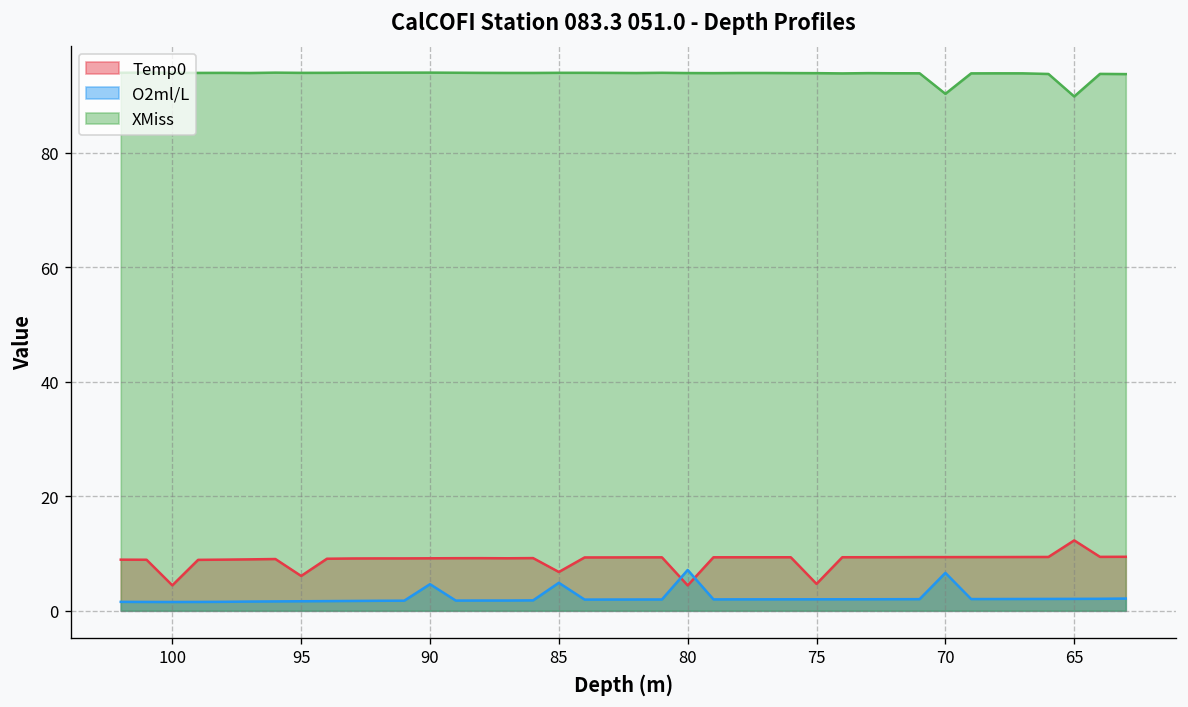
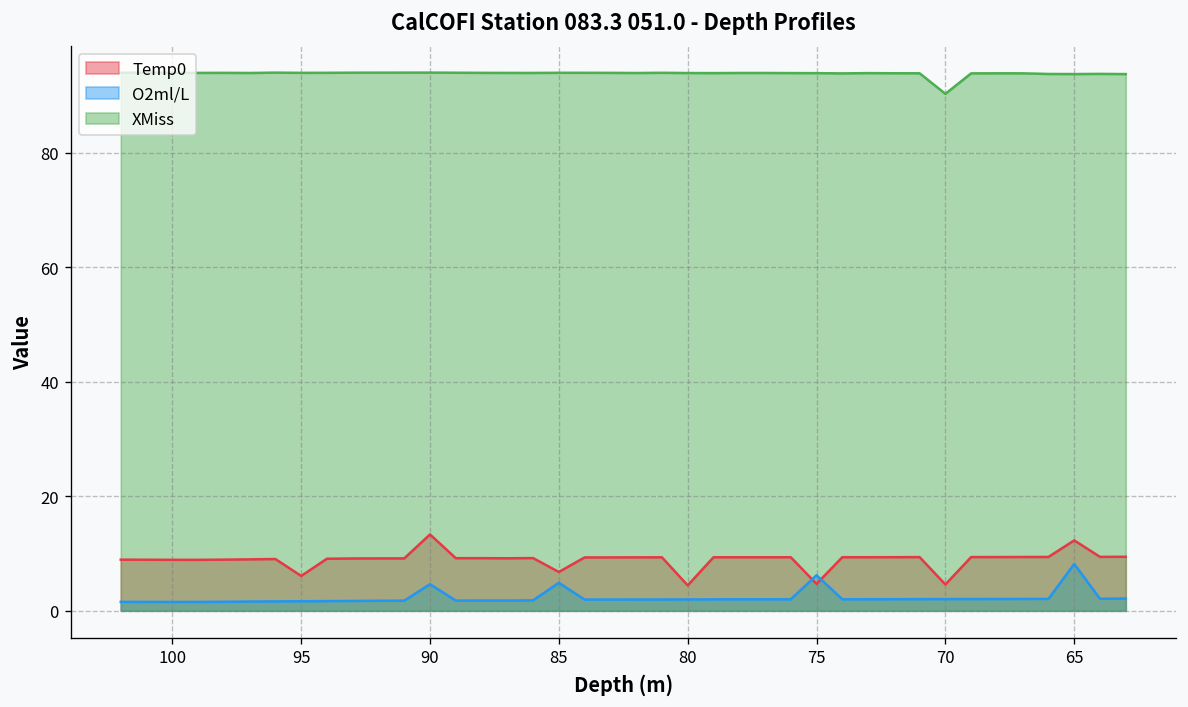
Temp0, 100: 4 -> 9
Temp0, 90: 9 -> 13
O2ml/L, 80: 7 -> 2
O2ml/L, 75: 2 -> 6
Temp0, 70: 9 -> 5
O2ml/L, 70: 7 -> 2
O2ml/L, 65: 2 -> 8
XMiss, 65: 90 -> 94
